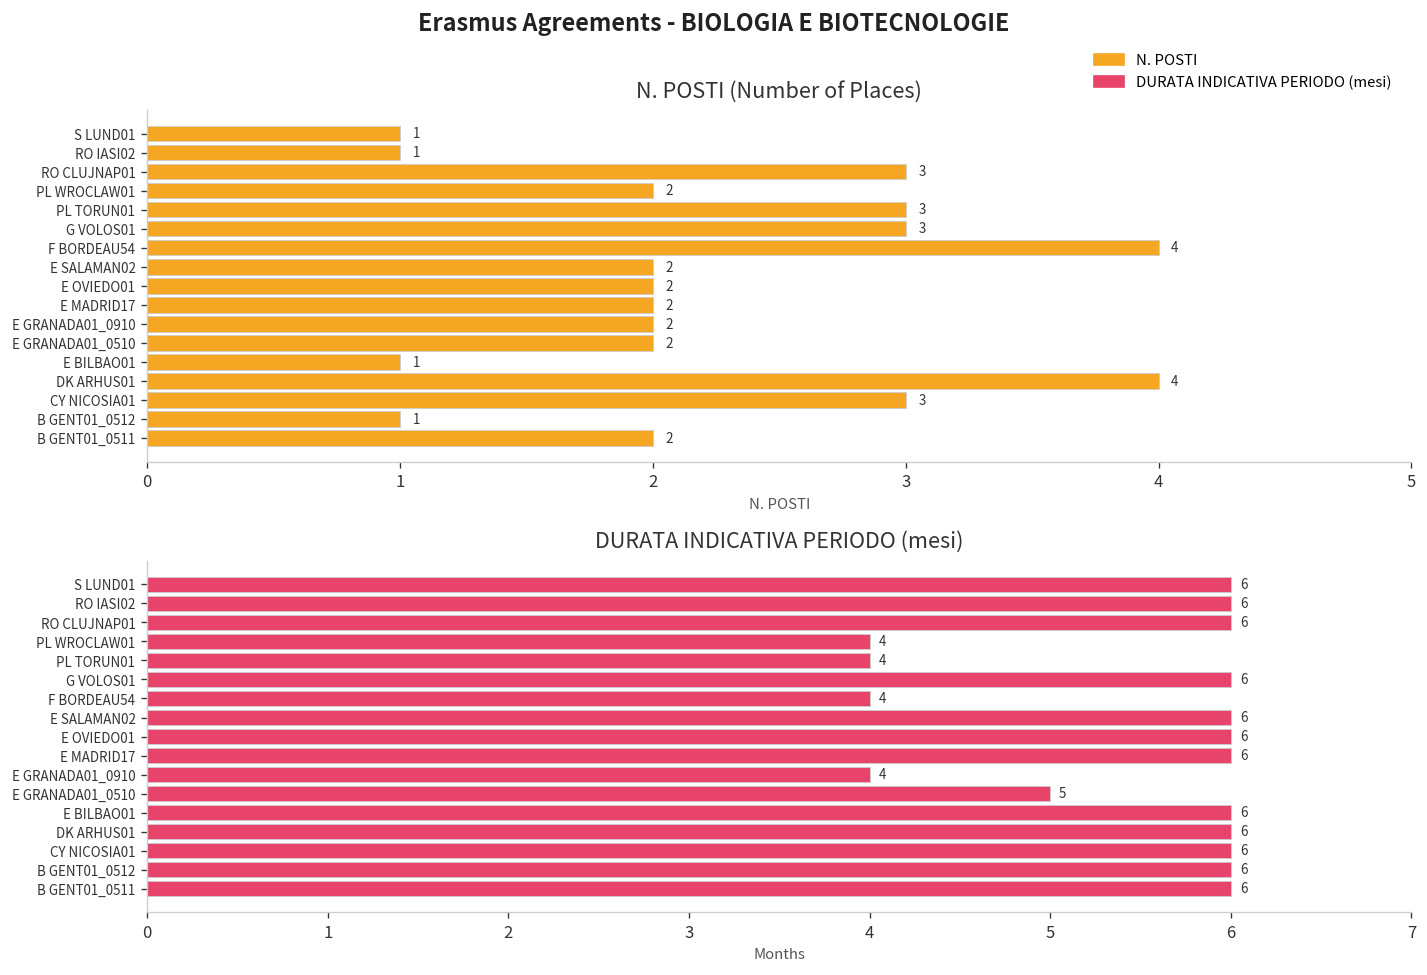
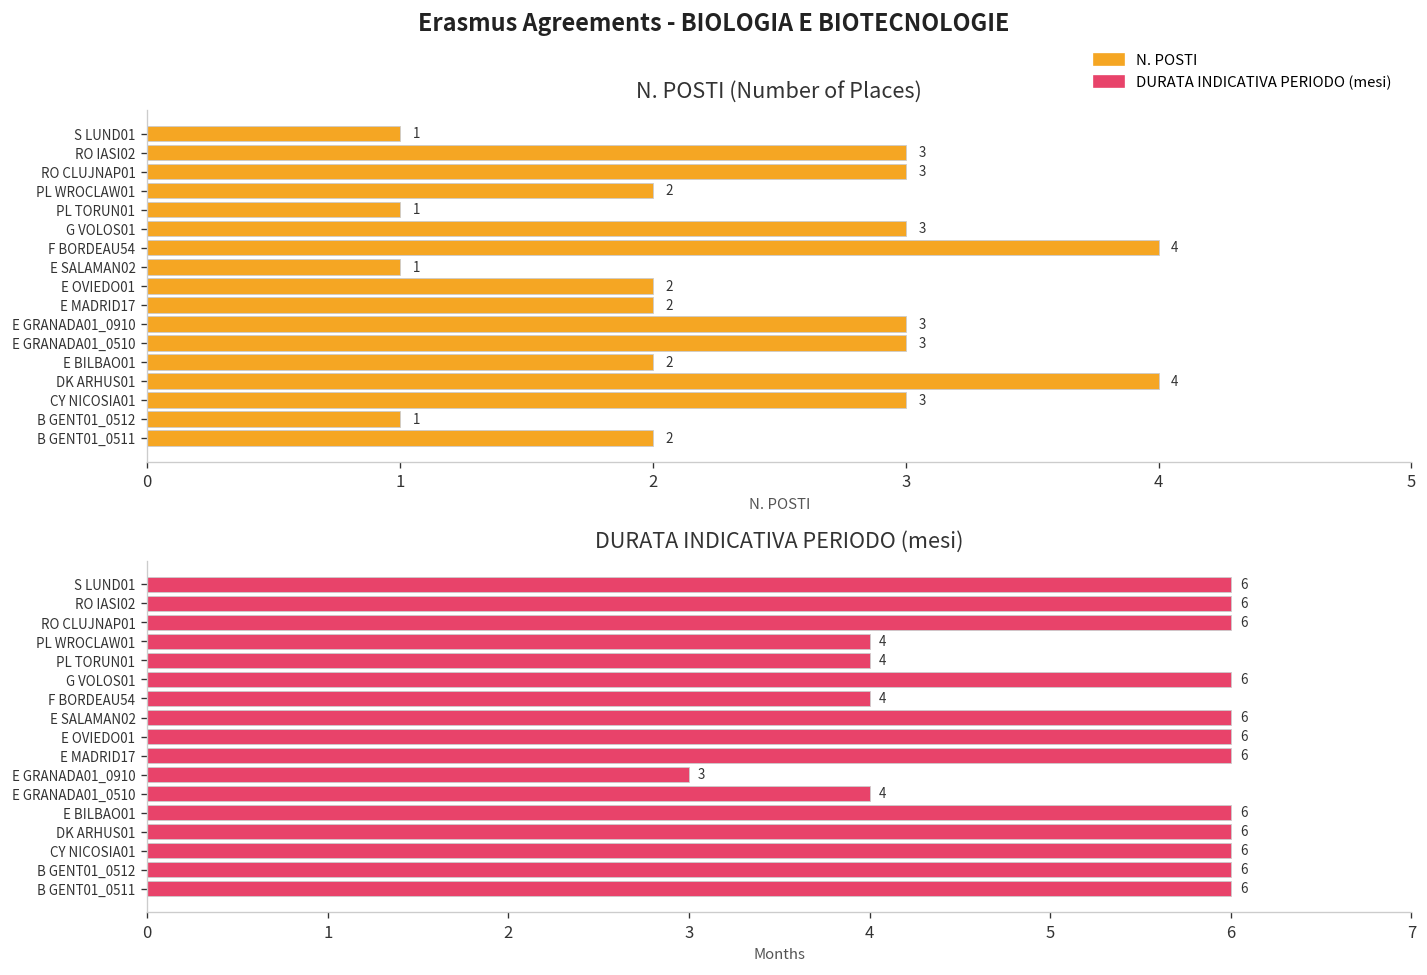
N. POSTI (Number of Places), RO IASI02: 1 -> 3
N. POSTI (Number of Places), PL TORUN01: 3 -> 1
N. POSTI (Number of Places), E SALAMAN02: 2 -> 1
N. POSTI (Number of Places), E GRANADA01_0910: 2 -> 3
N. POSTI (Number of Places), E GRANADA01_0510: 2 -> 3
N. POSTI (Number of Places), E BILBAO01: 1 -> 2
DURATA INDICATIVA PERIODO (mesi), E GRANADA01_0910: 4 -> 3
DURATA INDICATIVA PERIODO (mesi), E GRANADA01_0510: 5 -> 4
